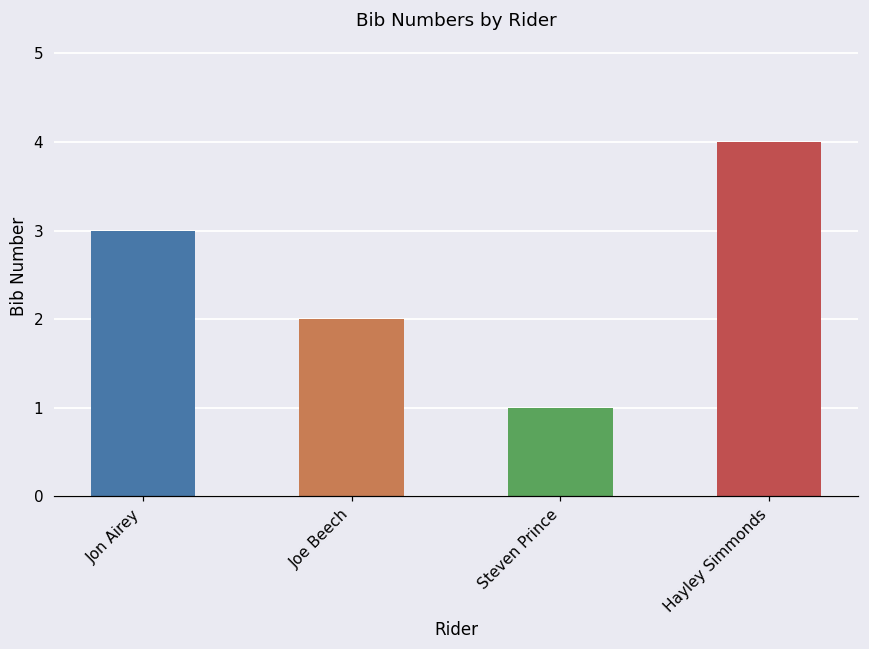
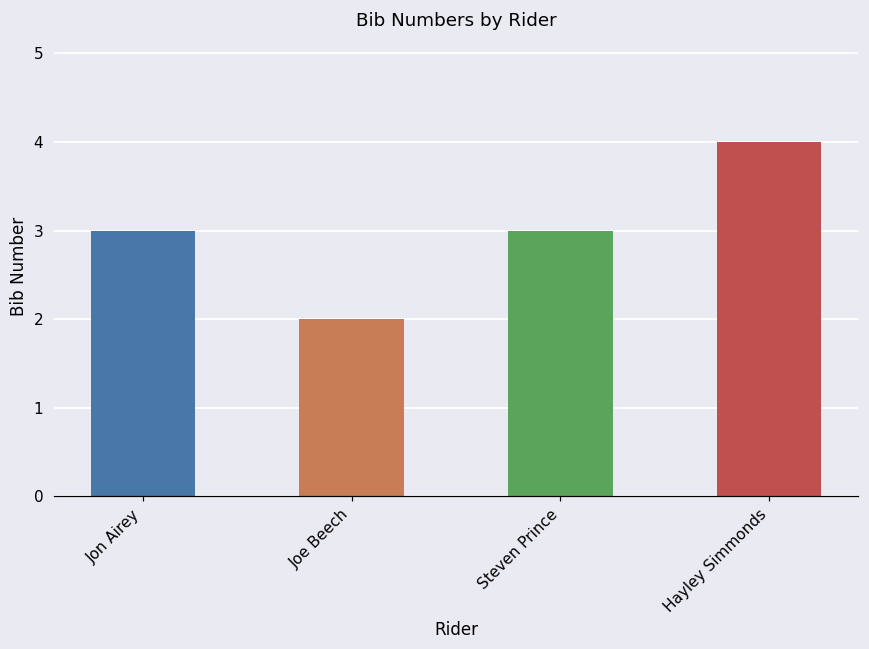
Steven Prince: 1 -> 3
